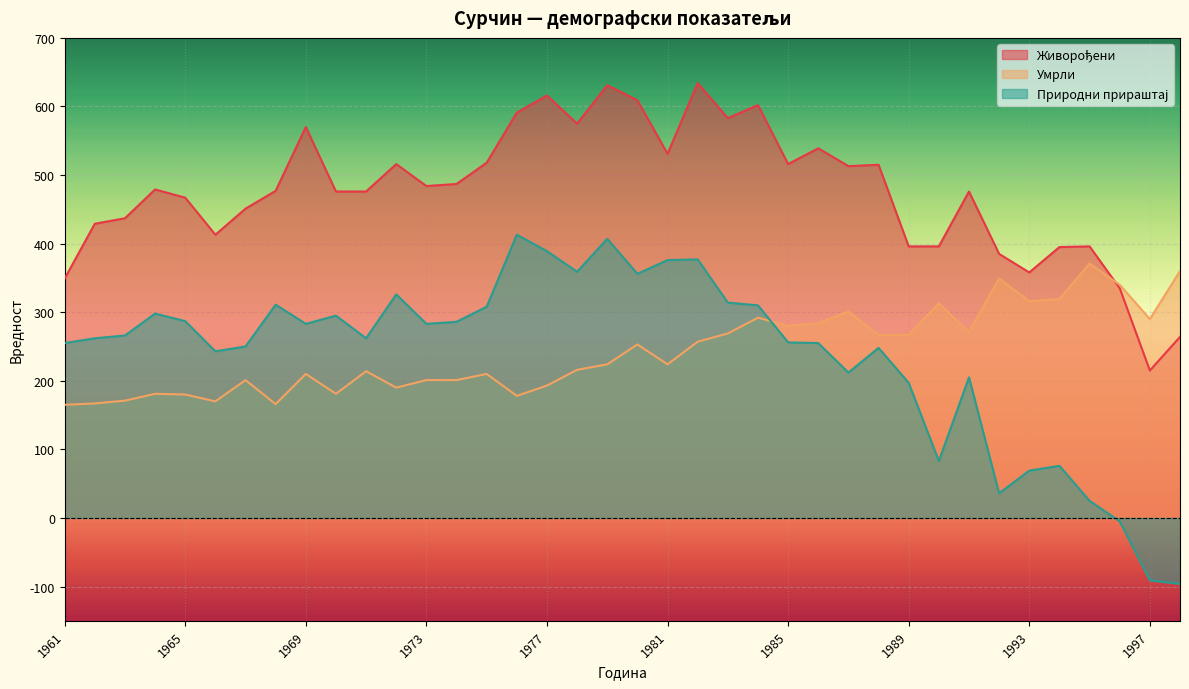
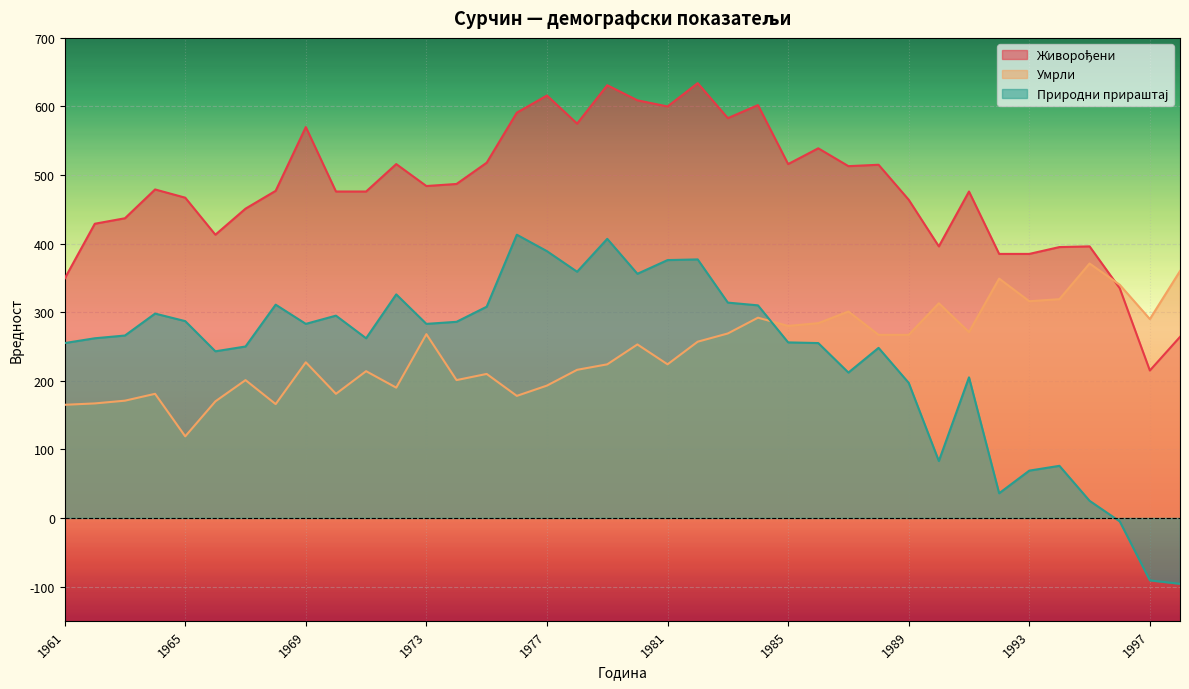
Умрли, 1965: 180 -> 120
Умрли, 1969: 210 -> 230
Умрли, 1973: 200 -> 270
Живорођени, 1981: 530 -> 600
Живорођени, 1989: 400 -> 460
Живорођени, 1993: 360 -> 390
